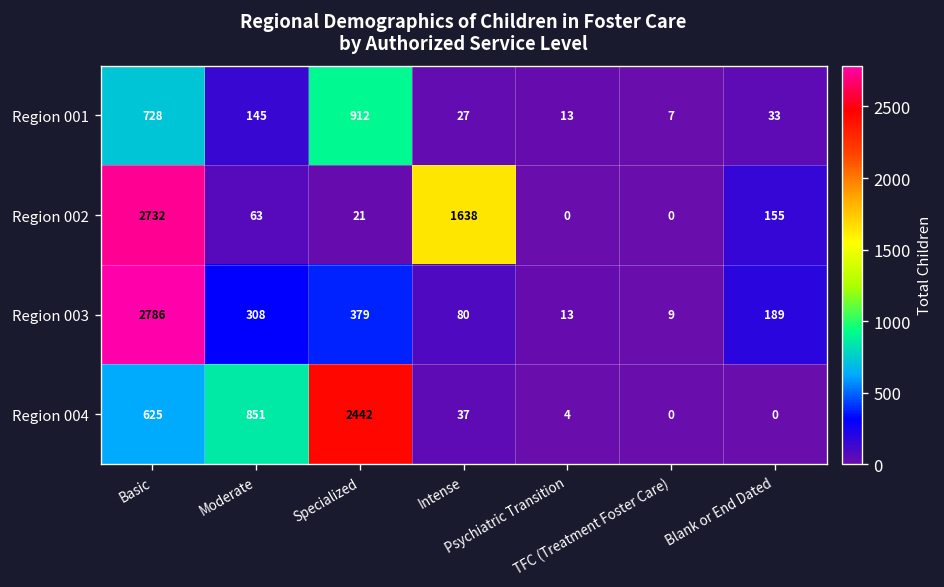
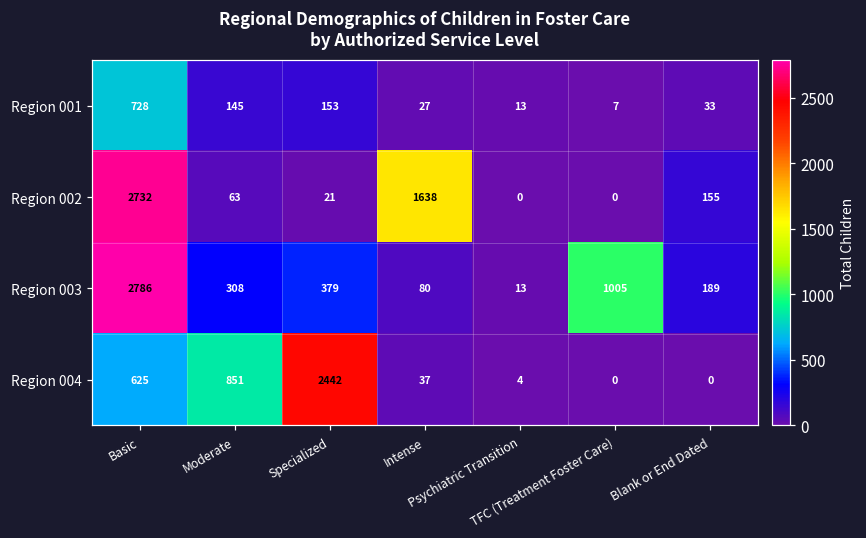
Region 001, Specialized: 912 -> 153
Region 003, TFC (Treatment Foster Care): 9 -> 1005
